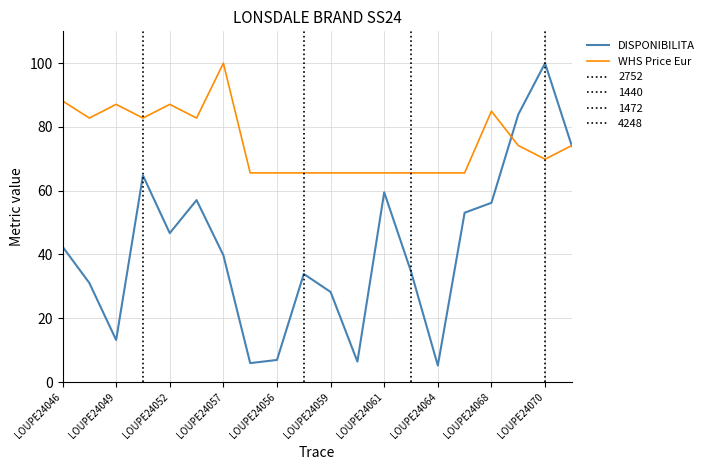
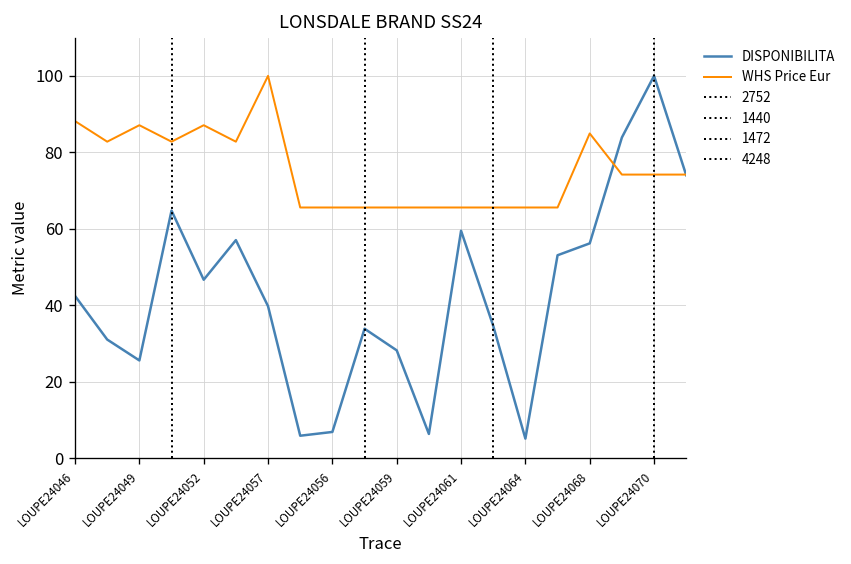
DISPONIBILITA, LOUPE24049: 13 -> 26
WHS Price Eur, LOUPE24070: 70 -> 74
